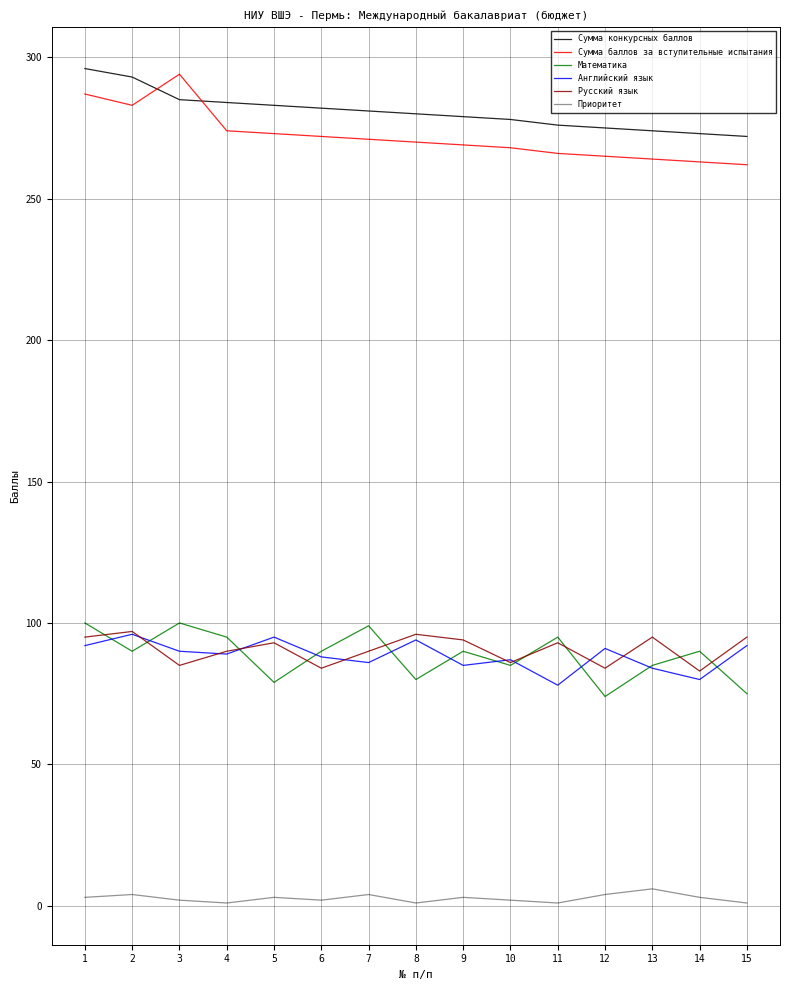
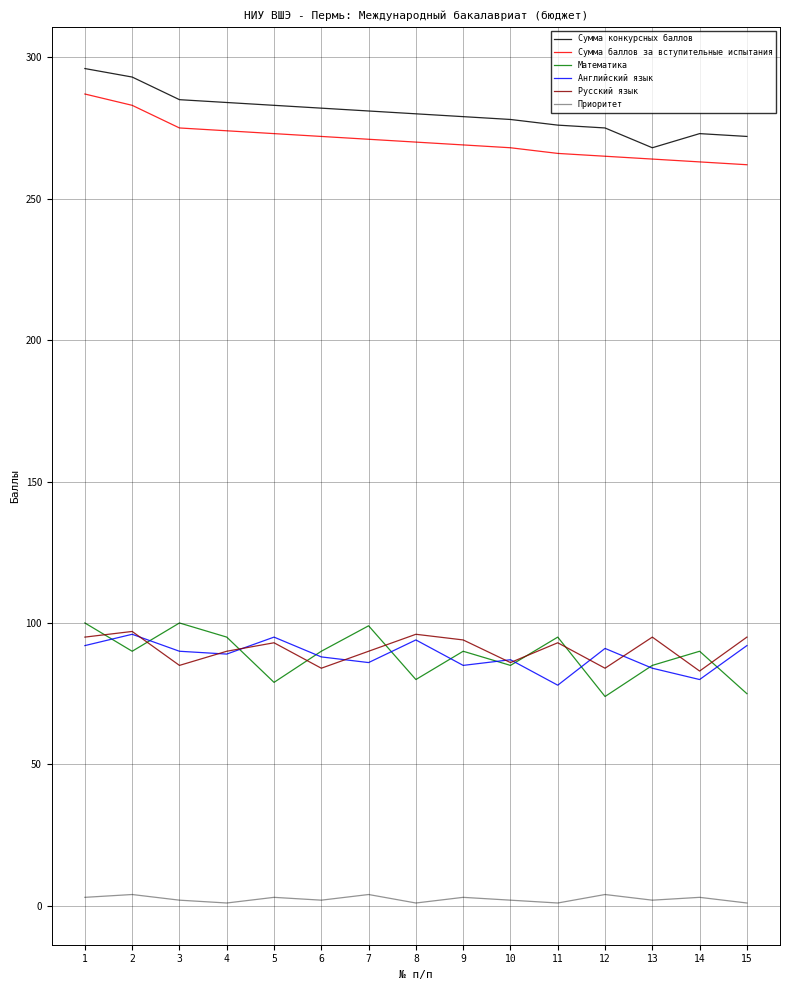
Сумма баллов за вступительные испытания, 3: 294 -> 275
Сумма конкурсных баллов, 13: 274 -> 268
Приоритет, 13: 6 -> 2
